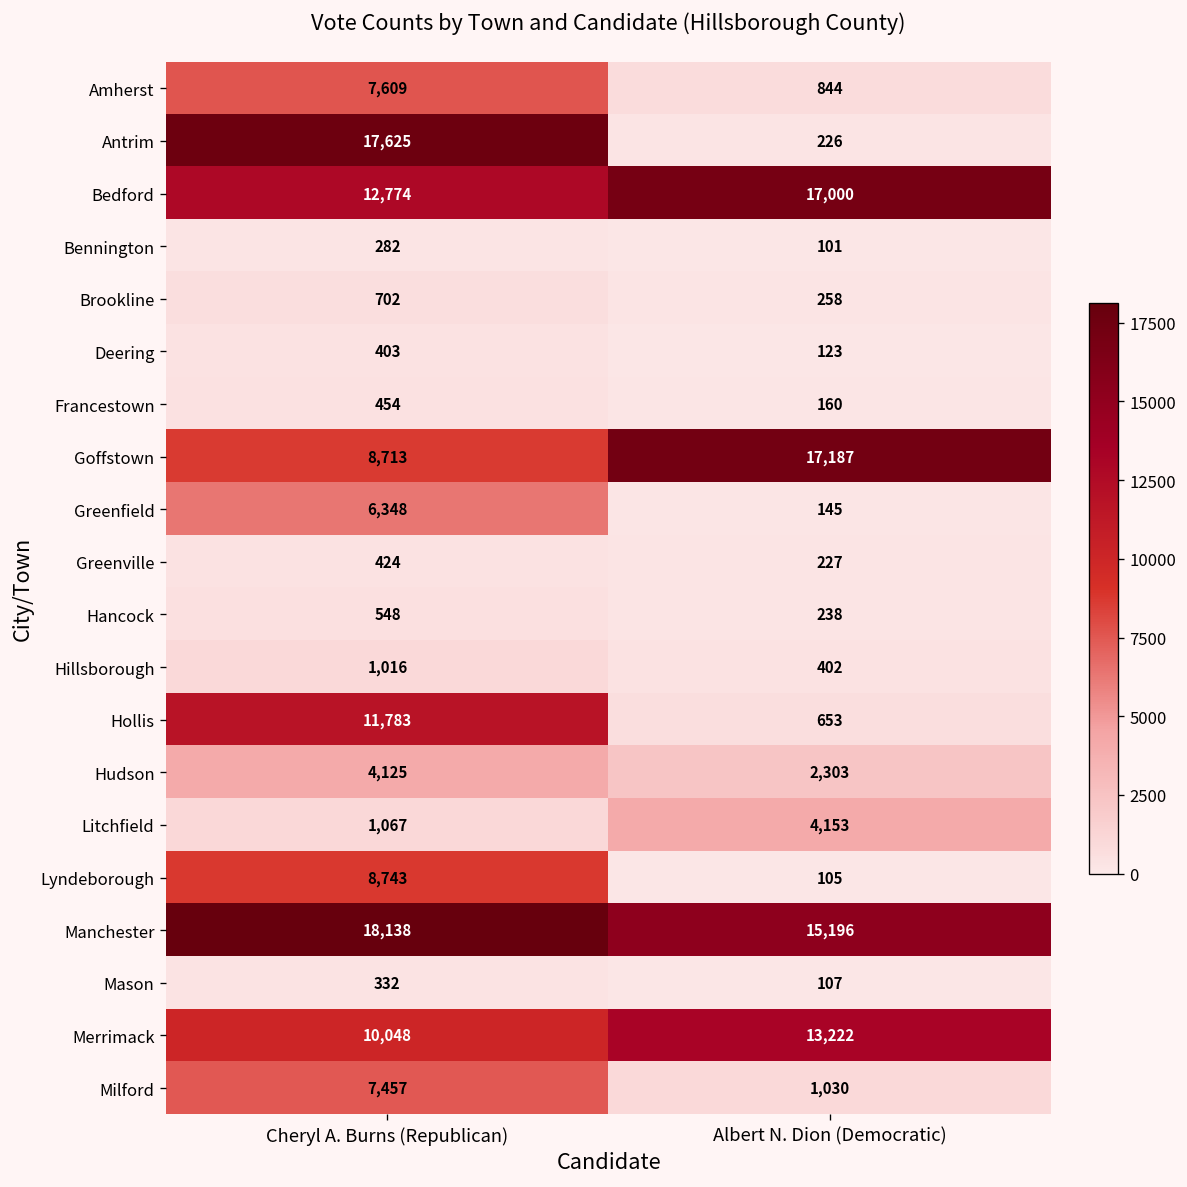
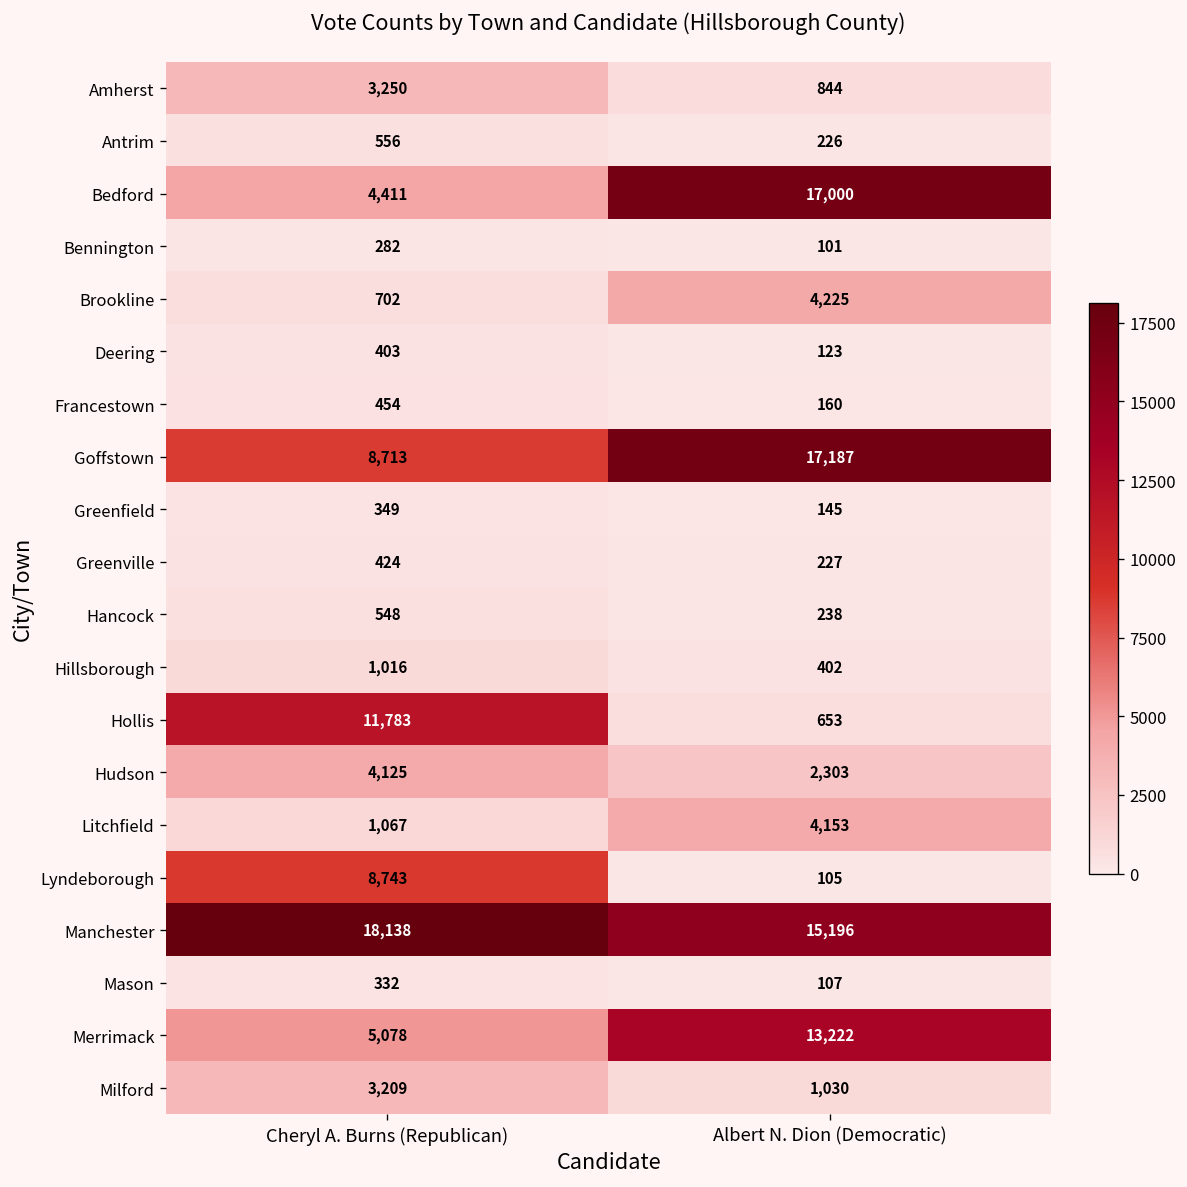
Amherst, Cheryl A. Burns (Republican): 7,609 -> 3,250
Antrim, Cheryl A. Burns (Republican): 17,625 -> 556
Bedford, Cheryl A. Burns (Republican): 12,774 -> 4,411
Brookline, Albert N. Dion (Democratic): 258 -> 4,225
Greenfield, Cheryl A. Burns (Republican): 6,348 -> 349
Merrimack, Cheryl A. Burns (Republican): 10,048 -> 5,078
Milford, Cheryl A. Burns (Republican): 7,457 -> 3,209
